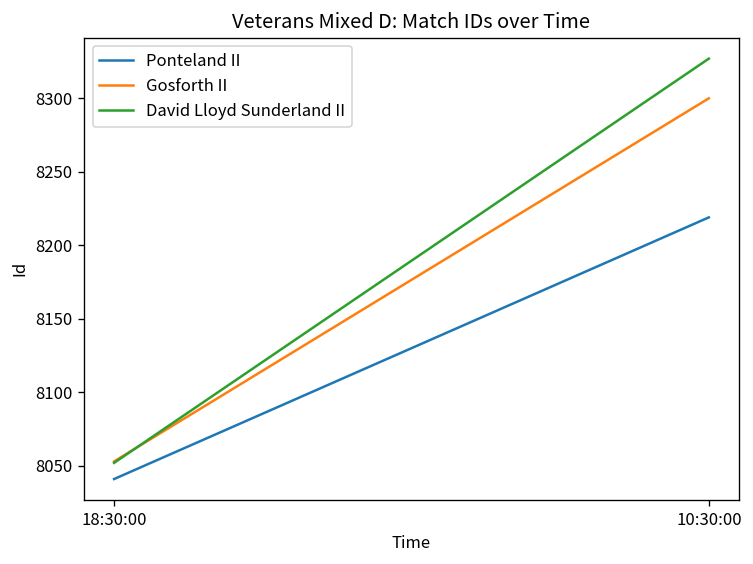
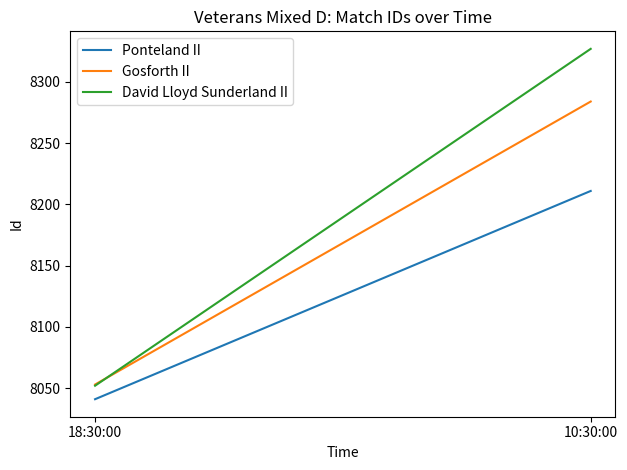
Ponteland II, 10:30:00: 8219 -> 8211
Gosforth II, 10:30:00: 8300 -> 8284
